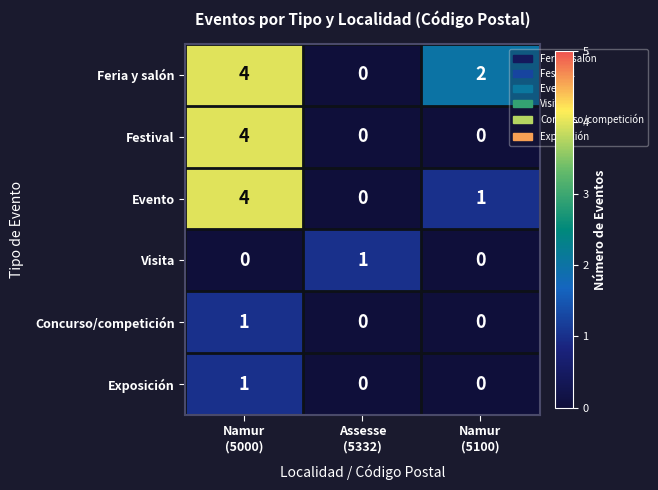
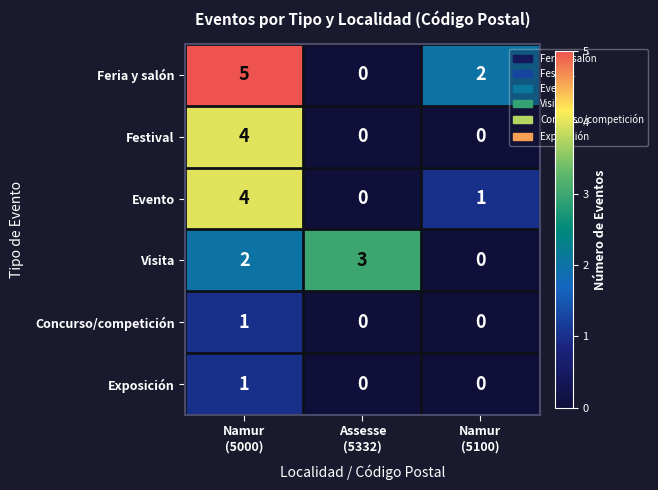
Feria y salón, Namur (5000): 4 -> 5
Visita, Namur (5000): 0 -> 2
Visita, Assesse (5332): 1 -> 3
